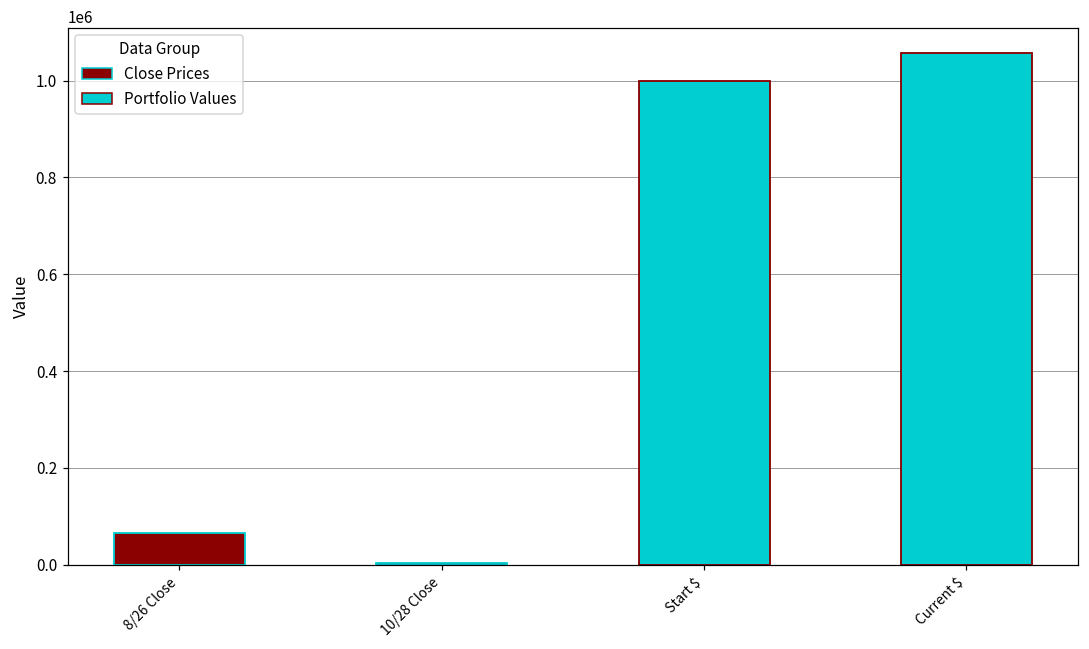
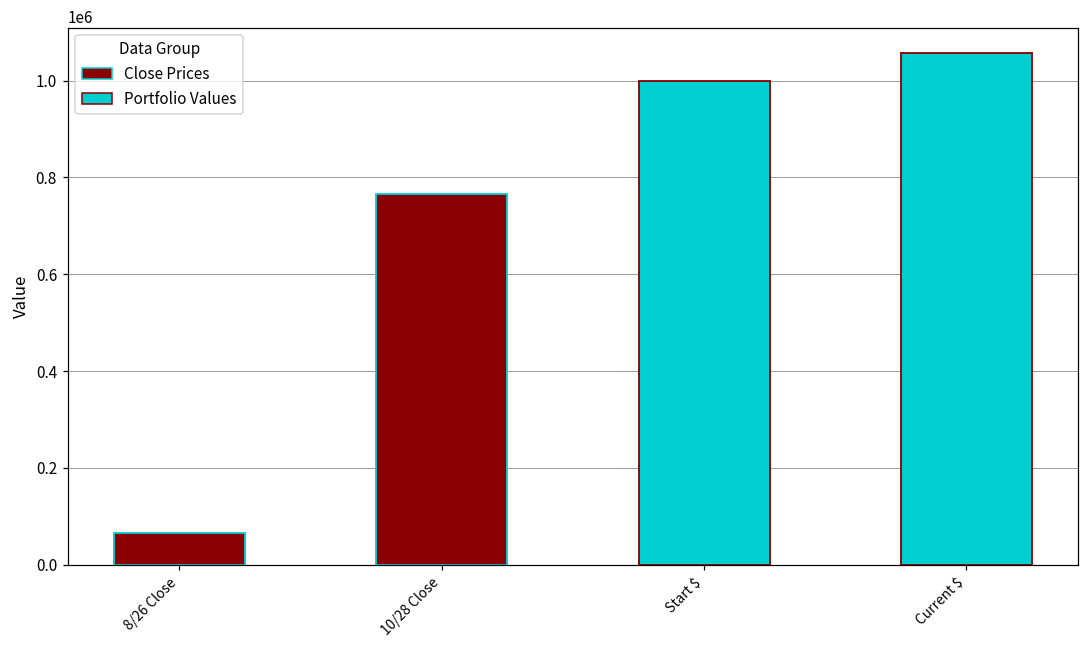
10/28 Close: 0 -> 770000
